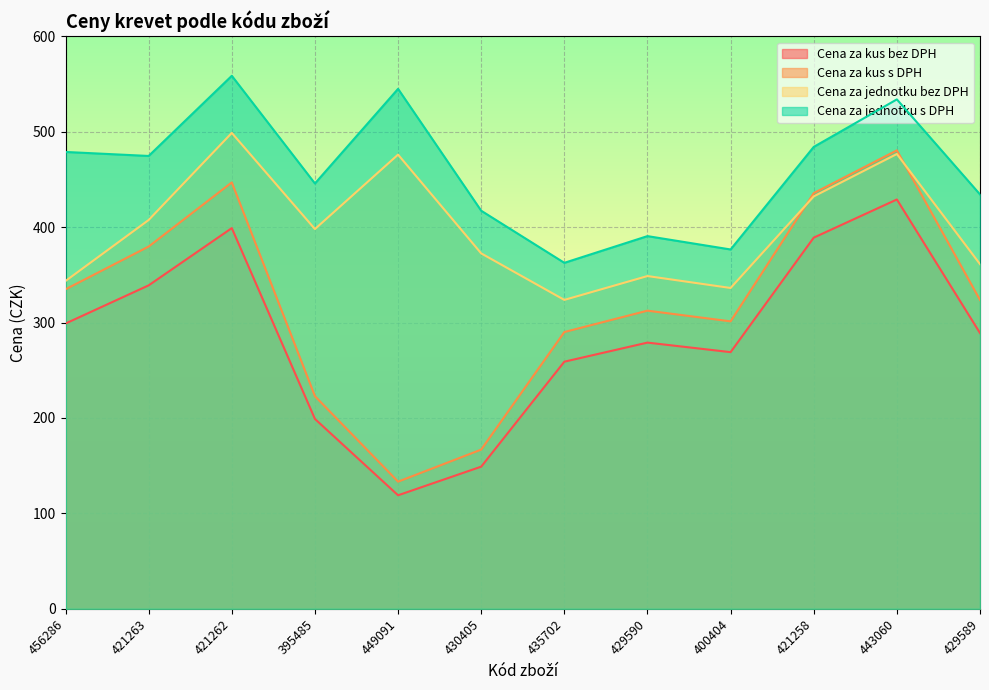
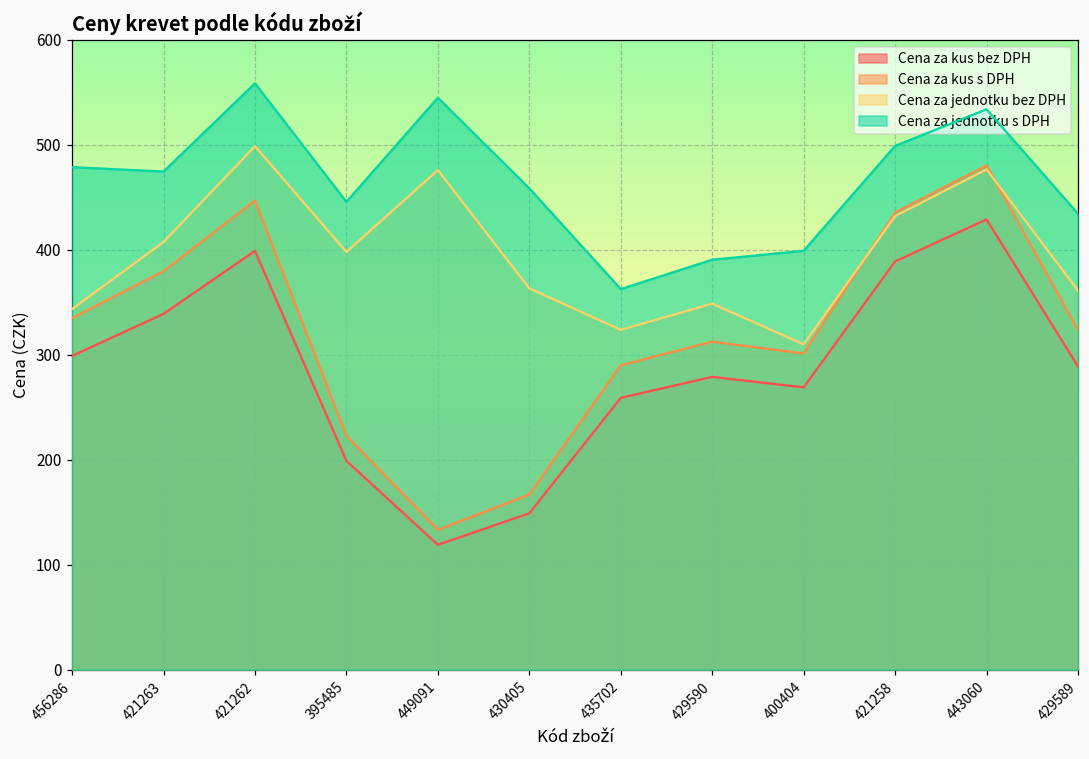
Cena za jednotku bez DPH, 430405: 370 -> 360
Cena za jednotku s DPH, 430405: 420 -> 460
Cena za jednotku bez DPH, 400404: 340 -> 310
Cena za jednotku s DPH, 400404: 380 -> 400
Cena za jednotku s DPH, 421258: 480 -> 500
